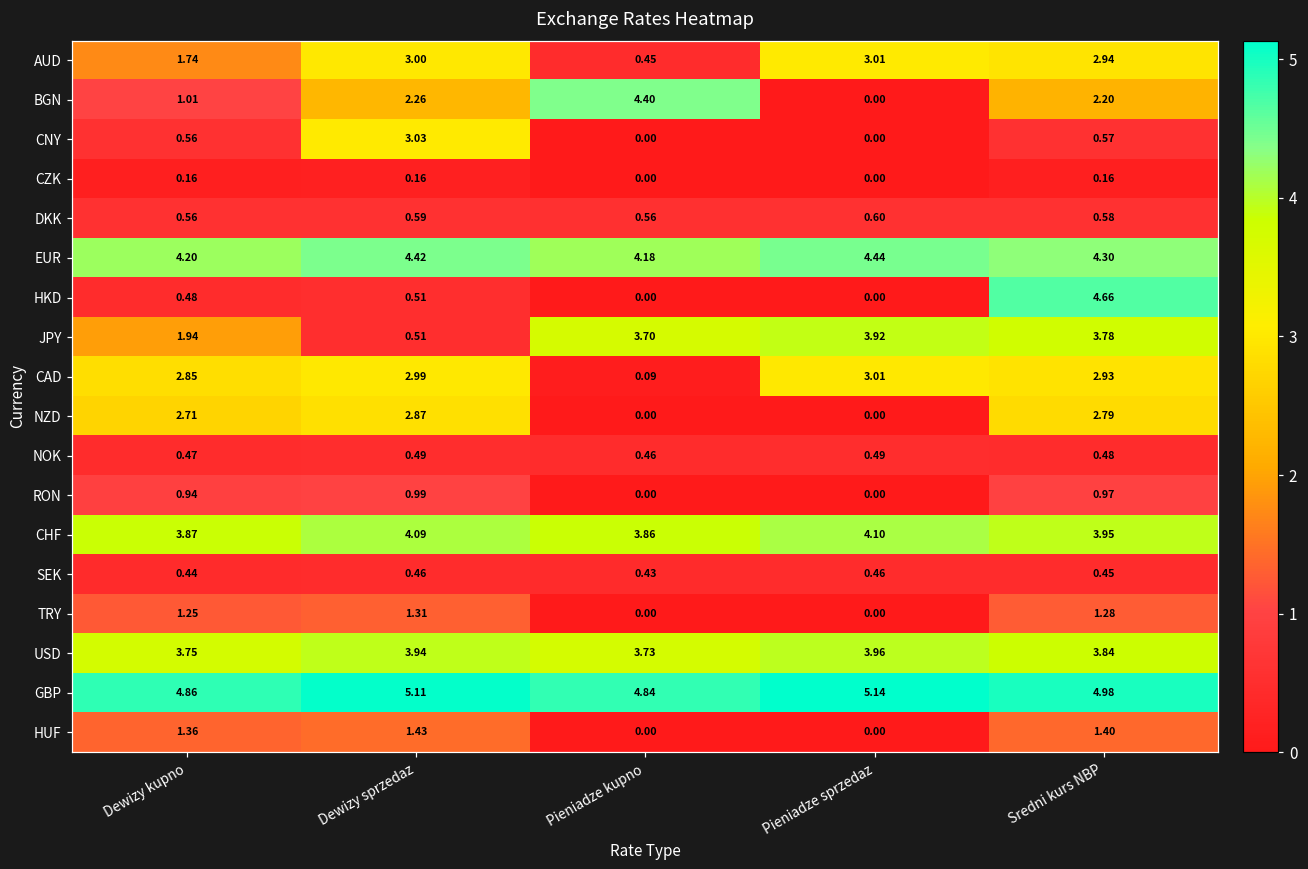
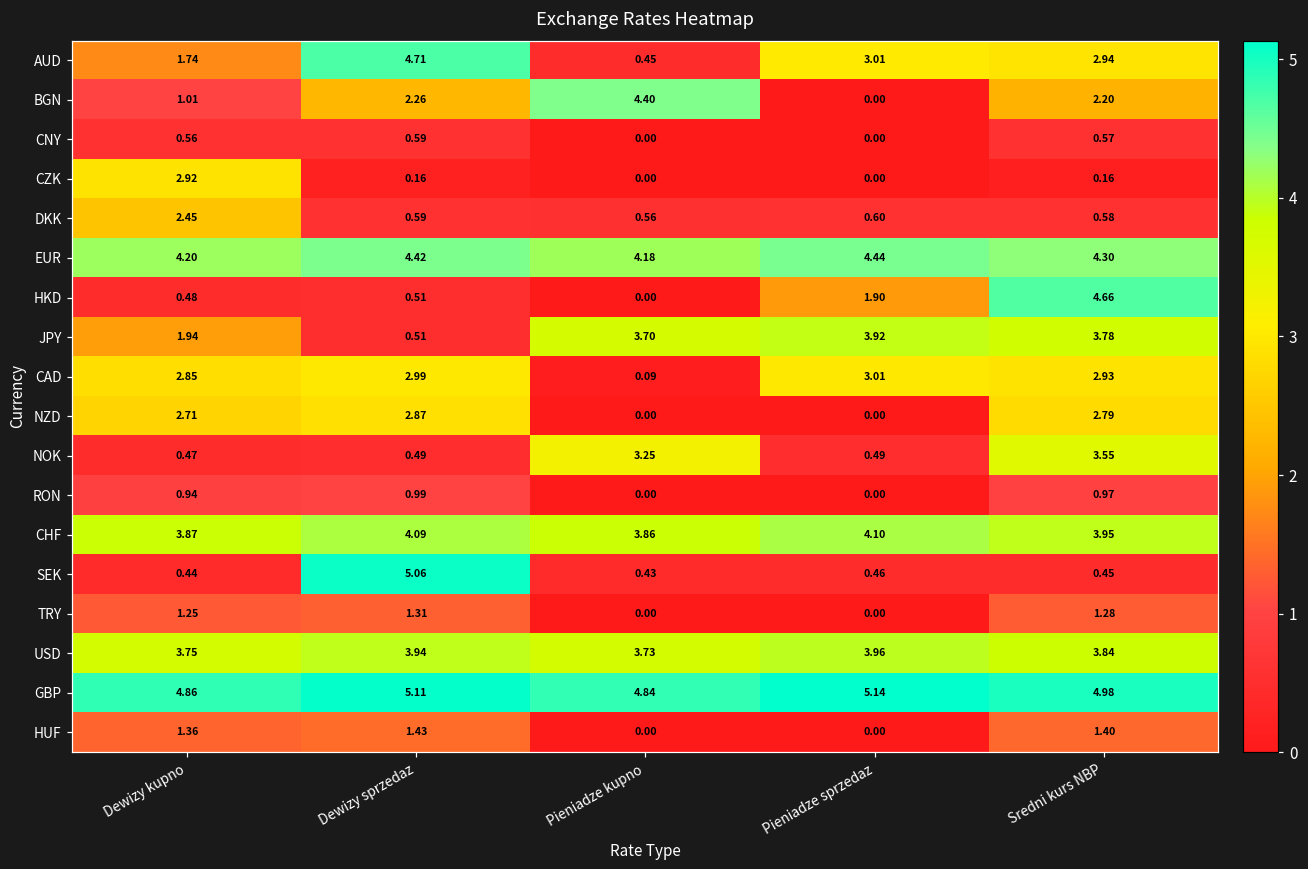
AUD, Dewizy sprzedaz: 3.00 -> 4.71
CNY, Dewizy sprzedaz: 3.03 -> 0.59
CZK, Dewizy kupno: 0.16 -> 2.92
DKK, Dewizy kupno: 0.56 -> 2.45
HKD, Pieniadze sprzedaz: 0.00 -> 1.90
NOK, Pieniadze kupno: 0.46 -> 3.25
NOK, Sredni kurs NBP: 0.48 -> 3.55
SEK, Dewizy sprzedaz: 0.46 -> 5.06
